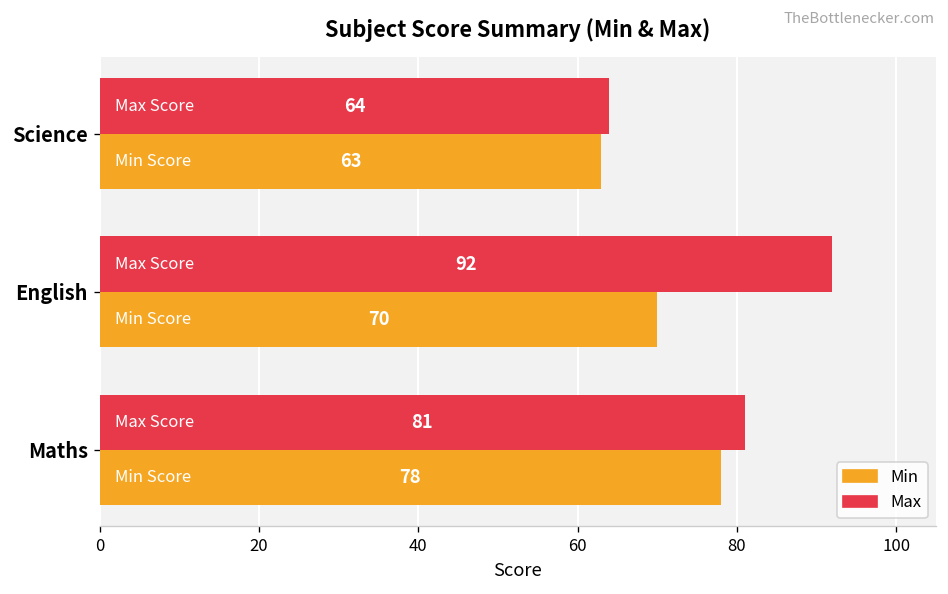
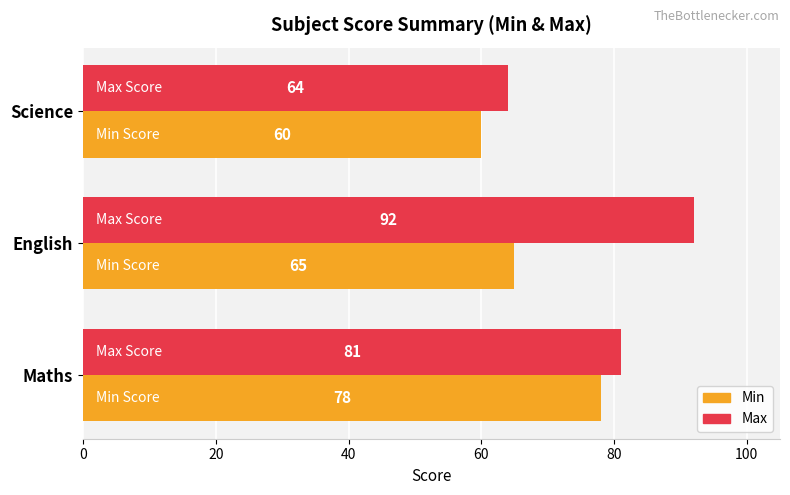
Min, Science: 63 -> 60
Min, English: 70 -> 65
